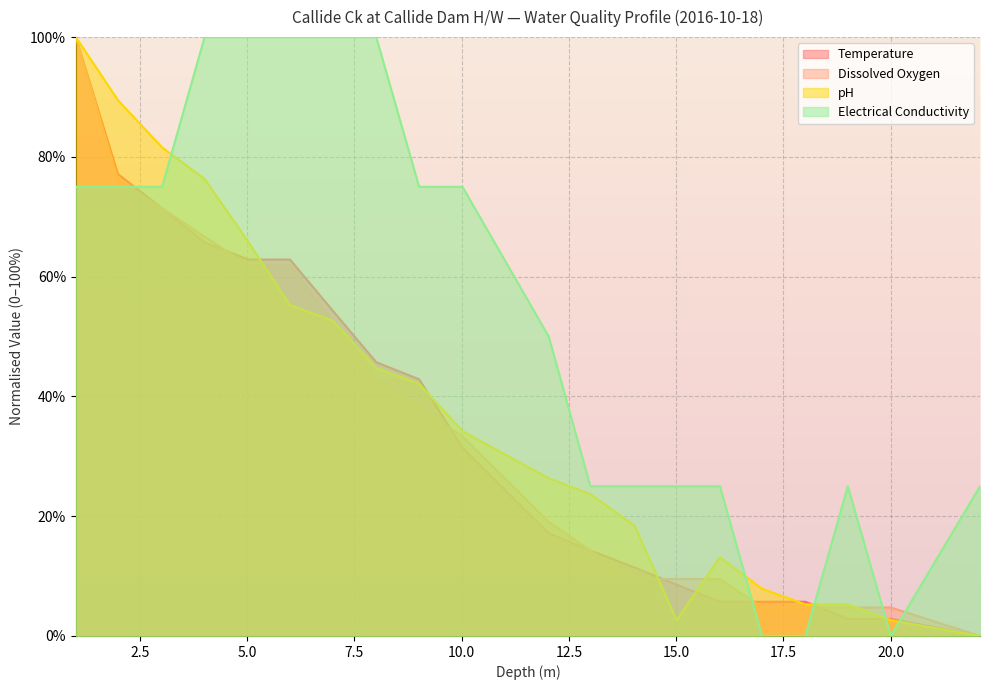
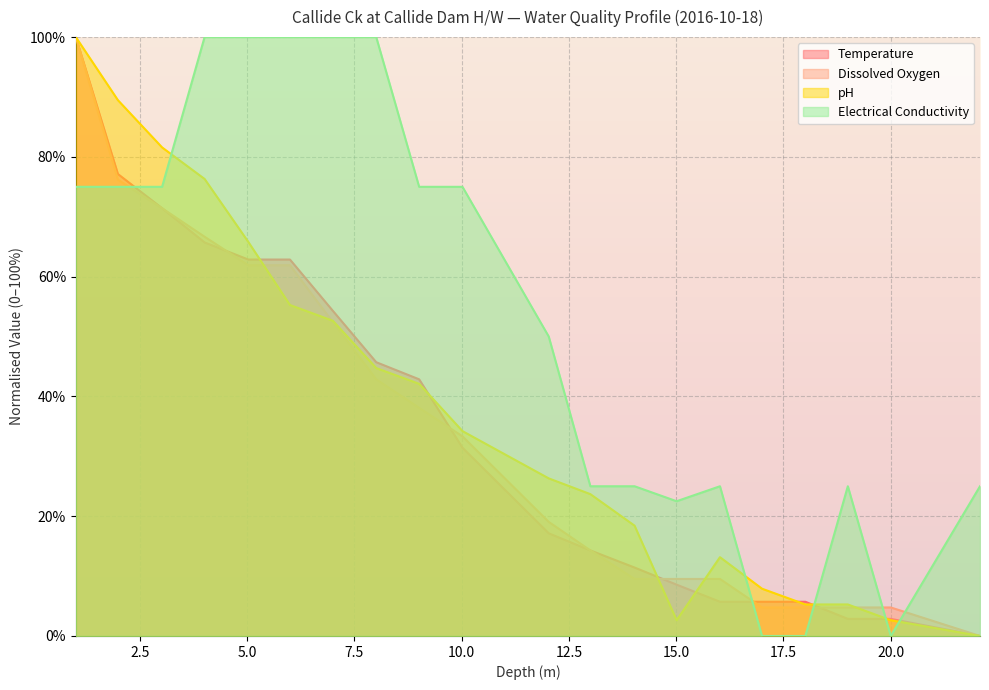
Electrical Conductivity, 15.0: 25% -> 22%
